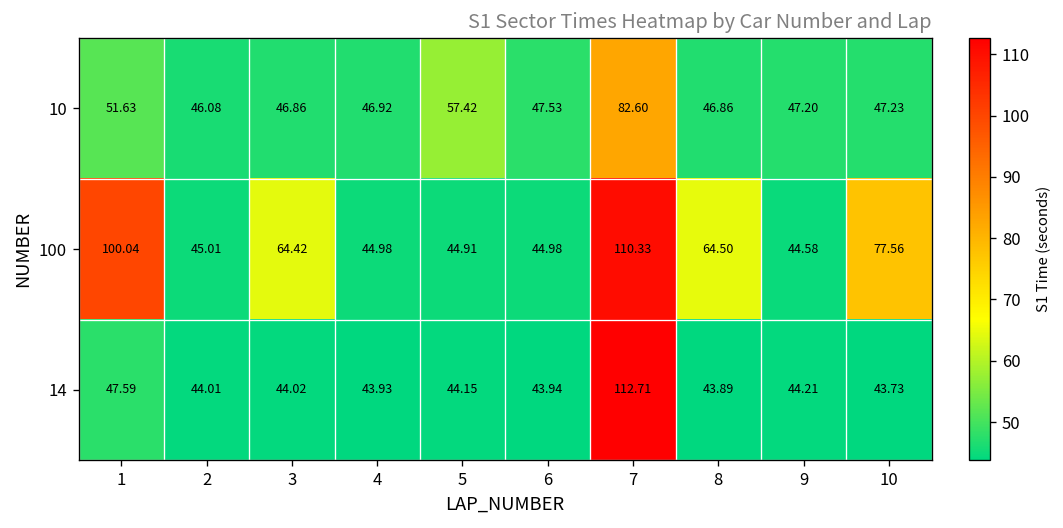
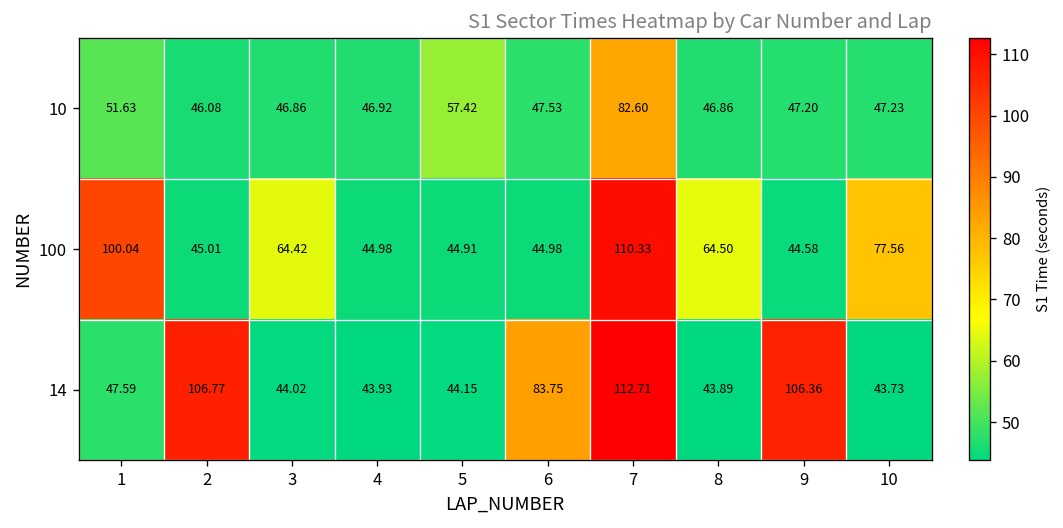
14, 2: 44.01 -> 106.77
14, 6: 43.94 -> 83.75
14, 9: 44.21 -> 106.36
